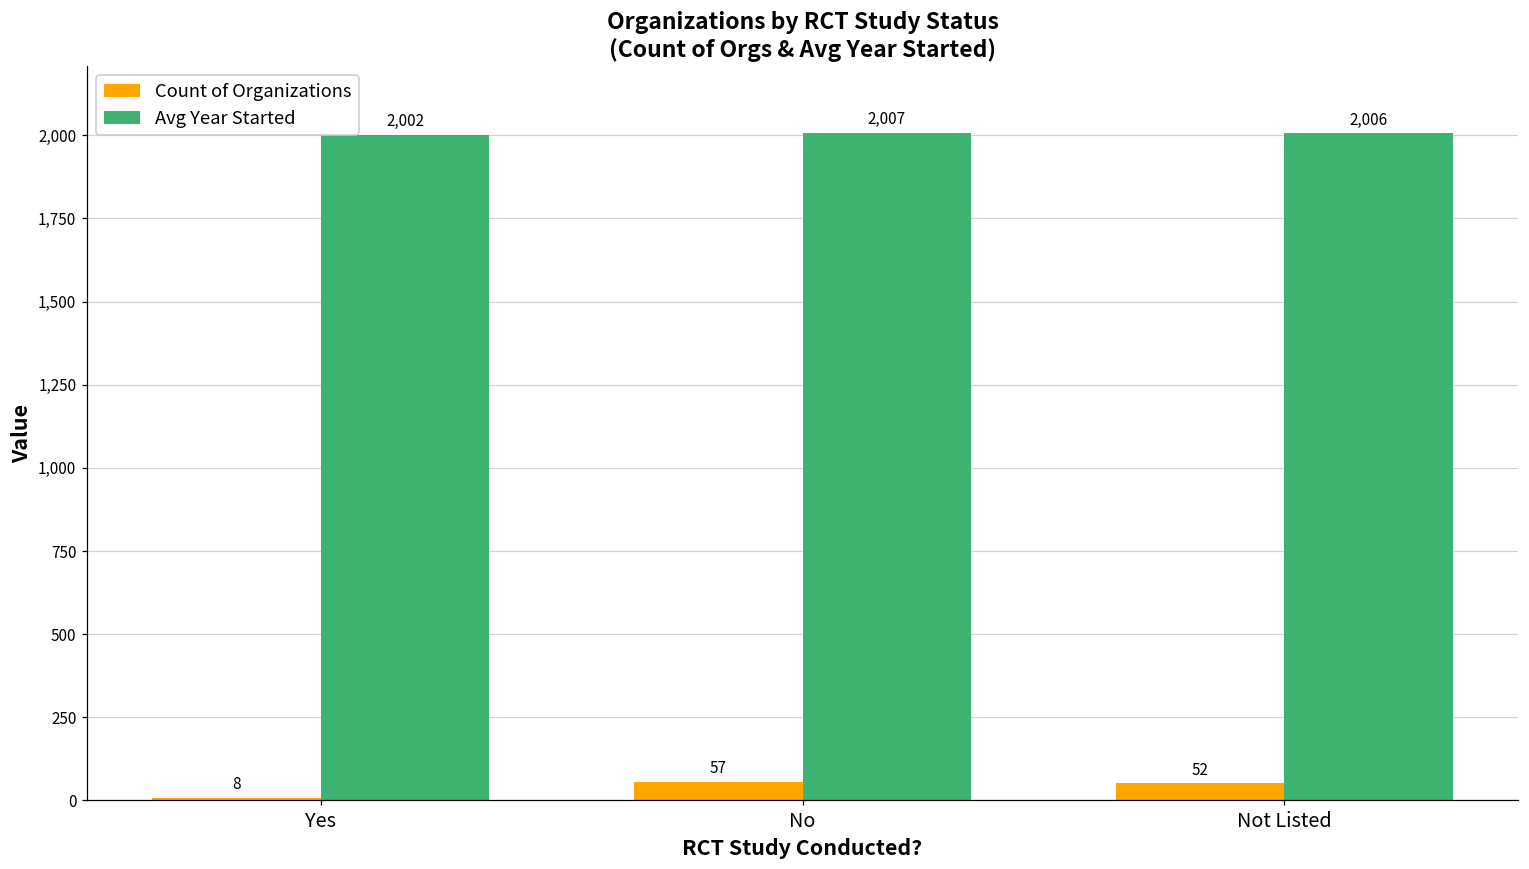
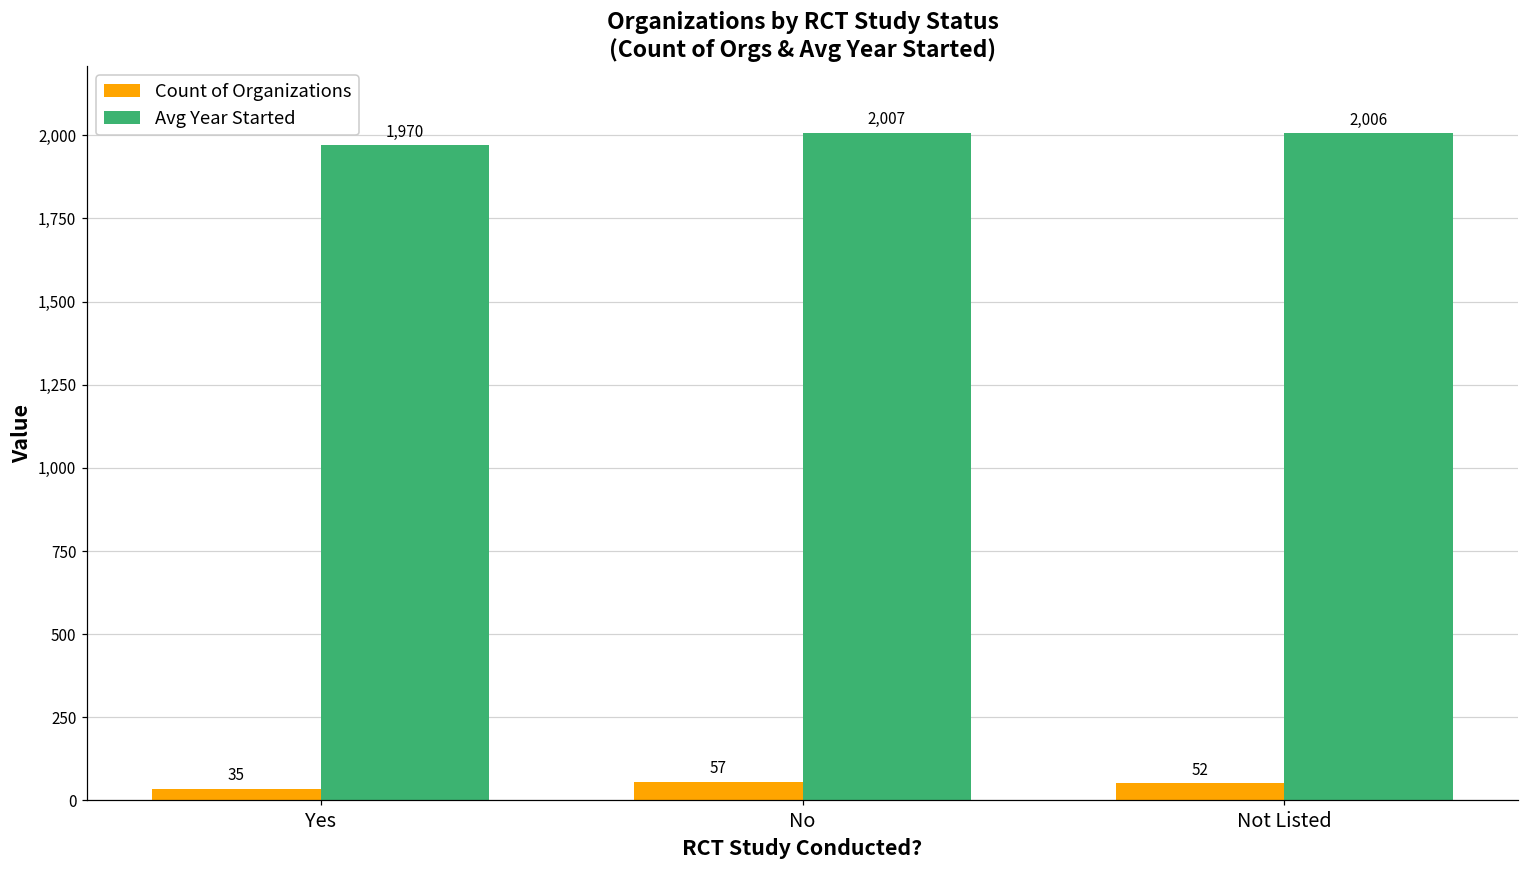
Count of Organizations, Yes: 8 -> 35
Avg Year Started, Yes: 2,002 -> 1,970
